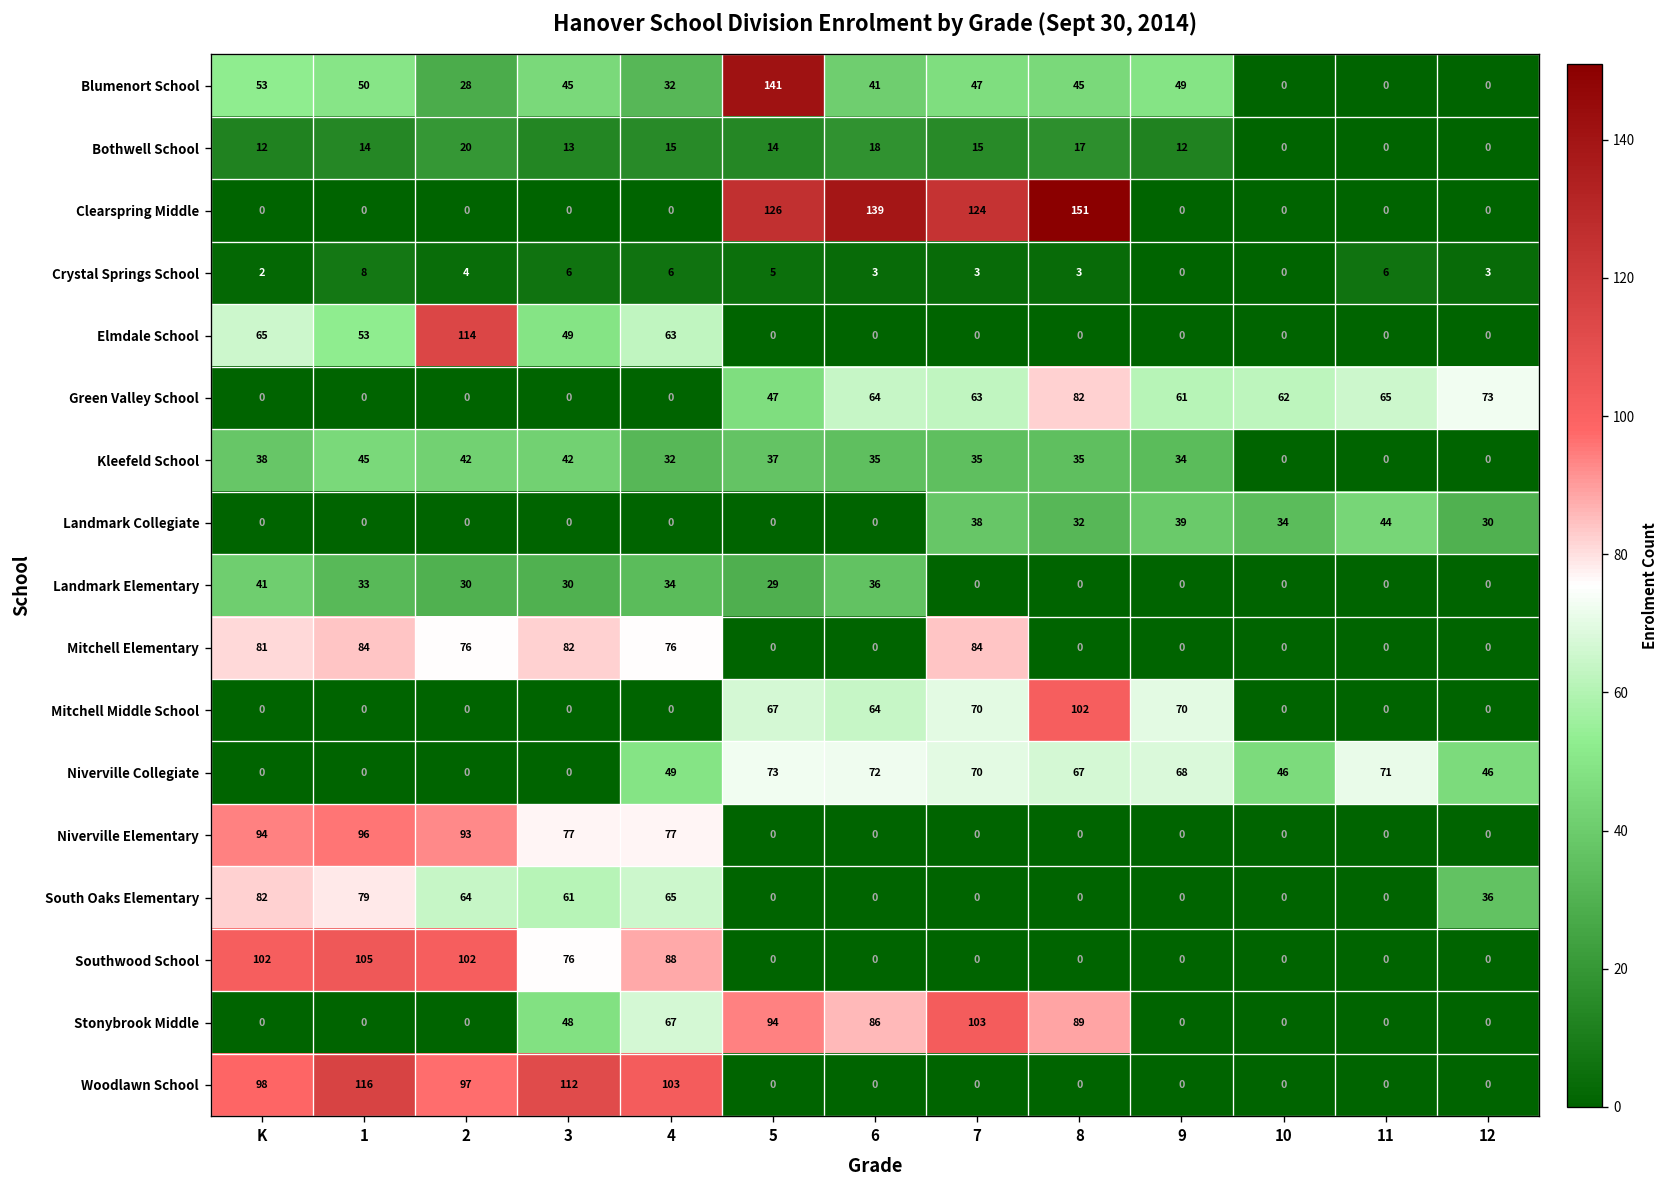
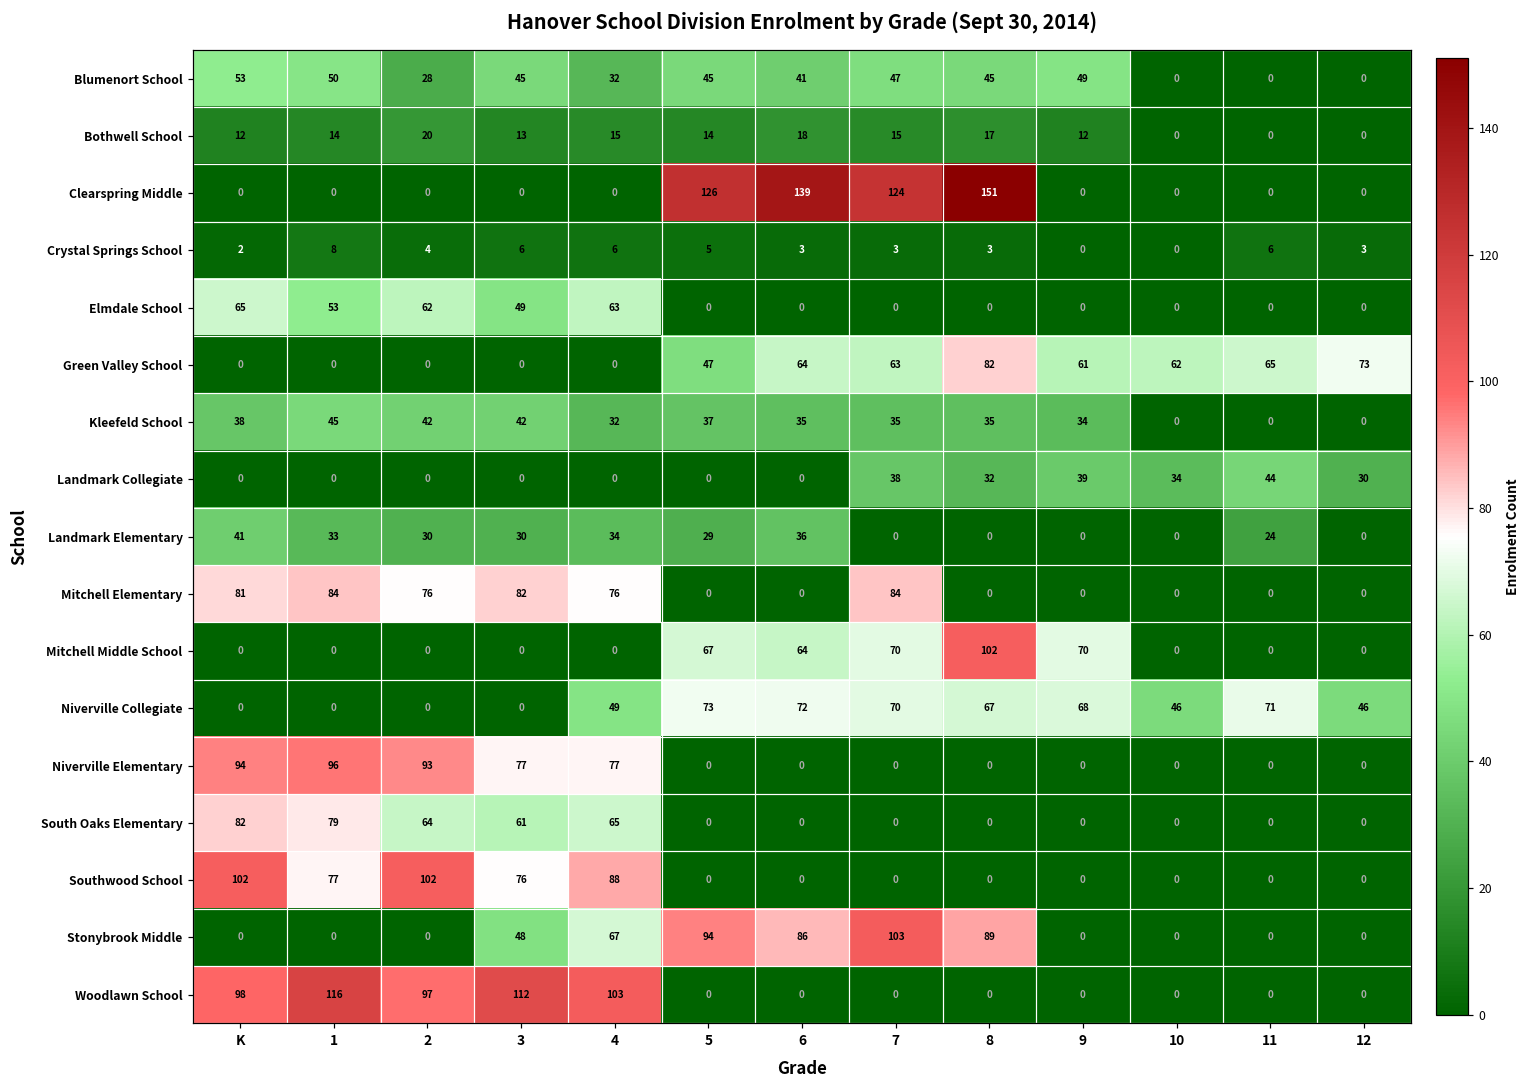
Blumenort School, 5: 141 -> 45
Elmdale School, 2: 114 -> 62
Landmark Elementary, 11: 0 -> 24
South Oaks Elementary, 12: 36 -> 0
Southwood School, 1: 105 -> 77
